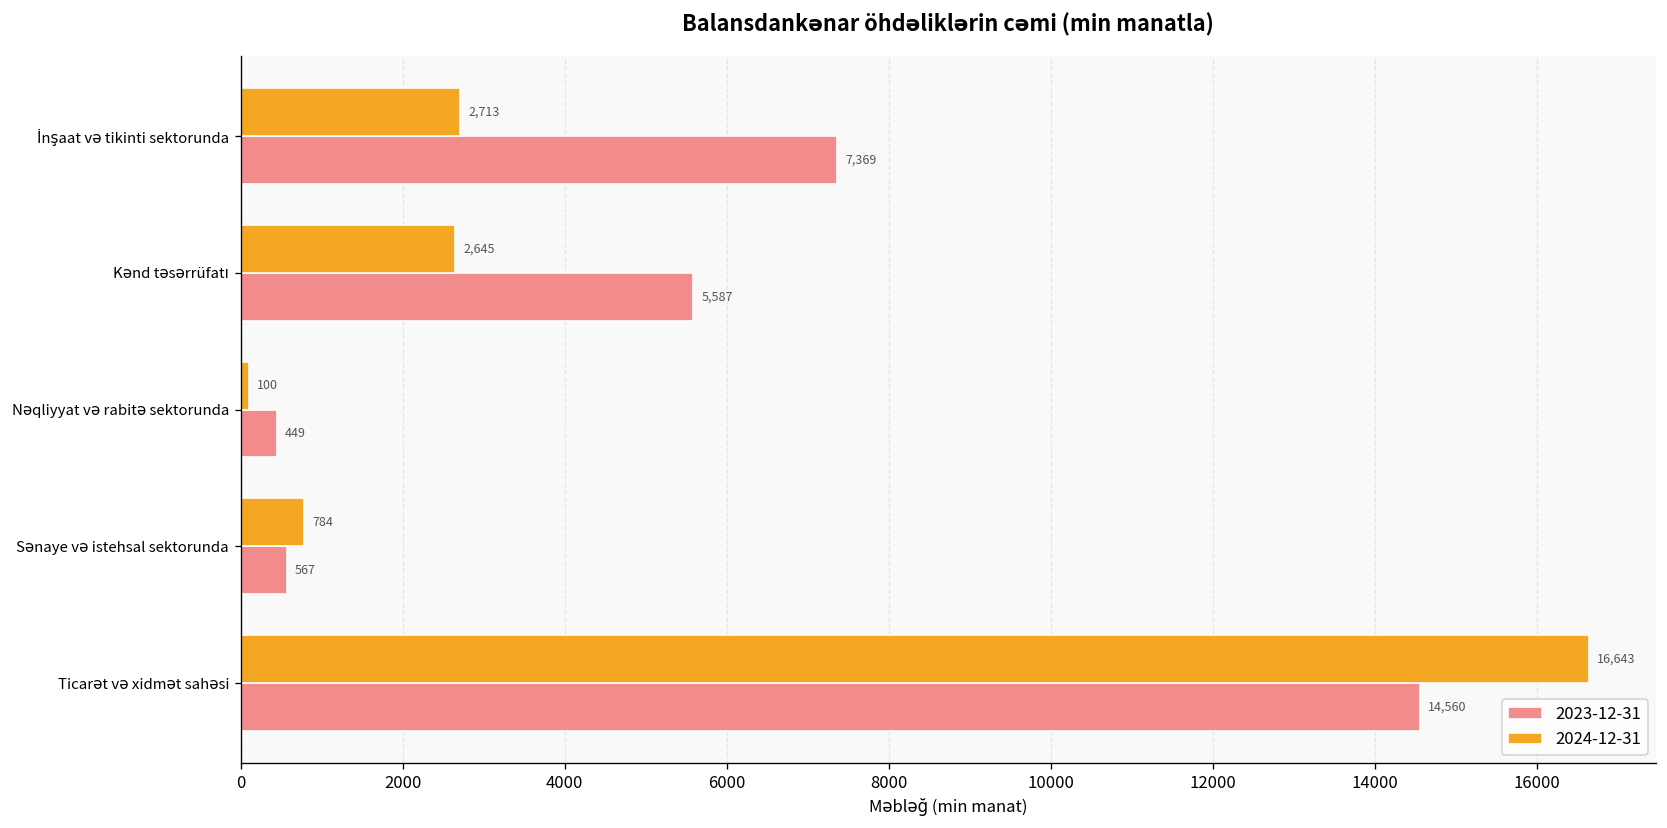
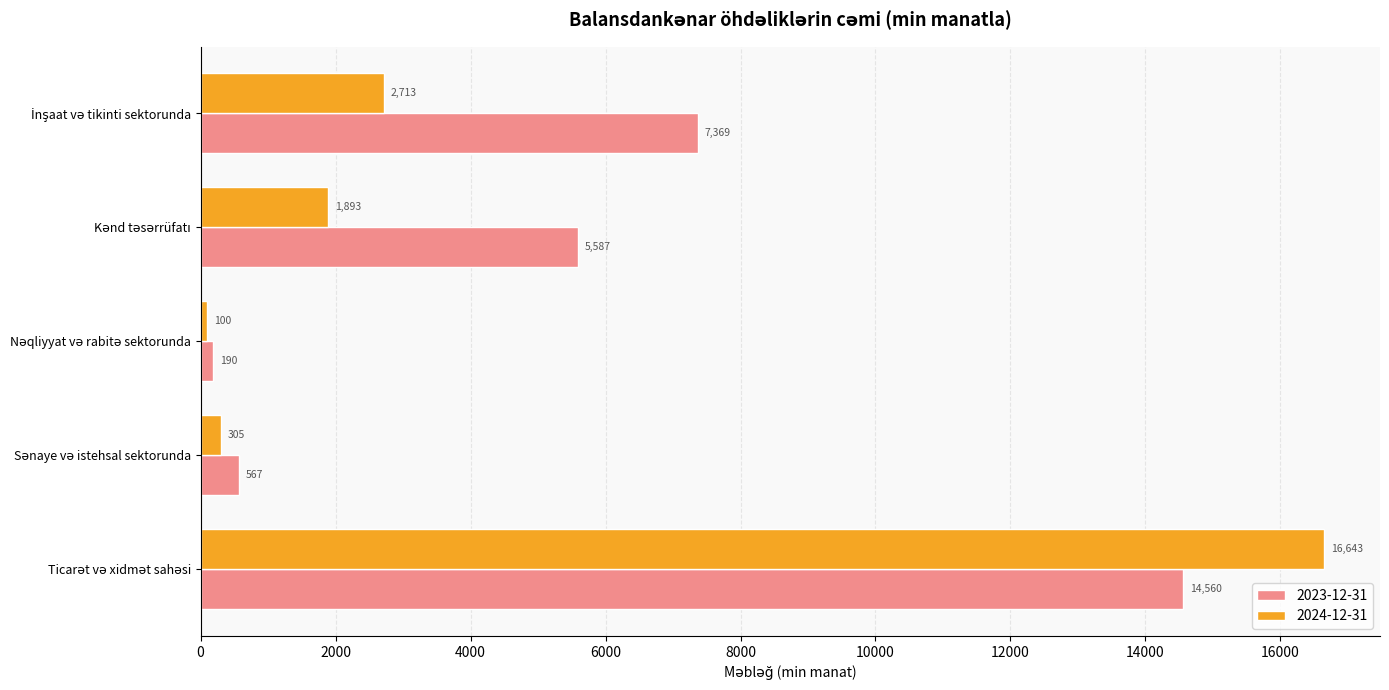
2024-12-31, Kənd təsərrüfatı: 2,645 -> 1,893
2023-12-31, Nəqliyyat və rabitə sektorunda: 449 -> 190
2024-12-31, Sənaye və istehsal sektorunda: 784 -> 305
